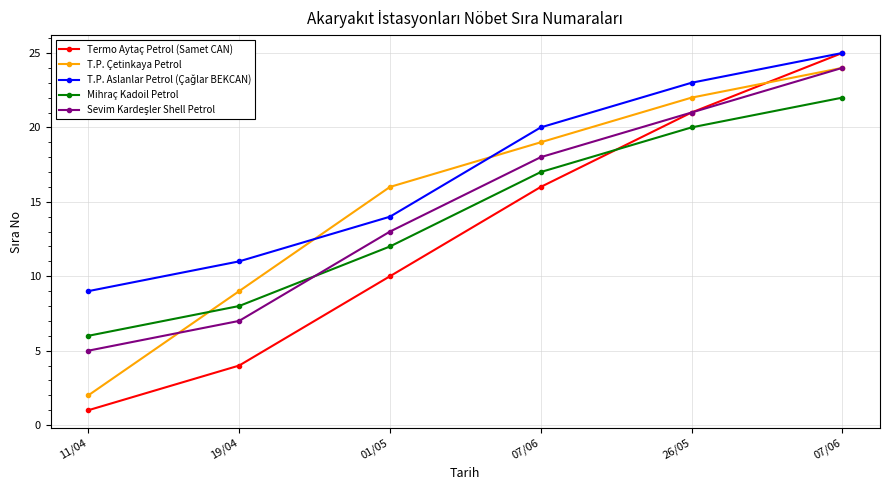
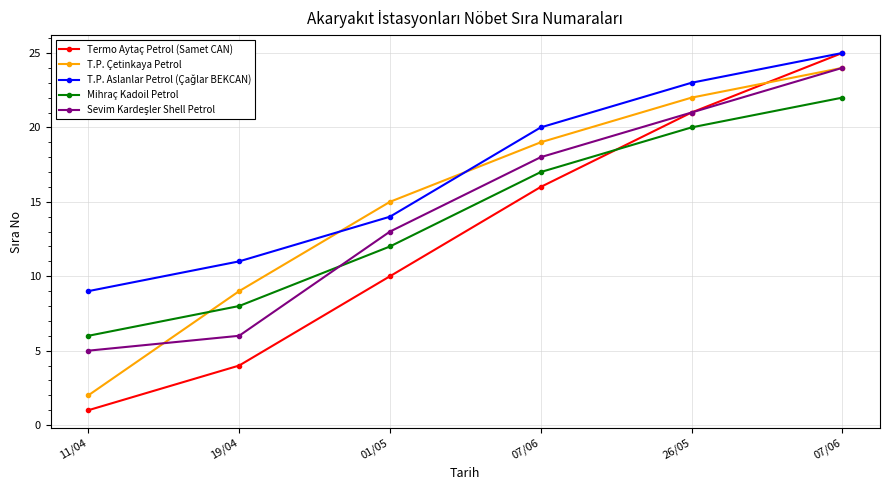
Sevim Kardeşler Shell Petrol, 19/04: 7 -> 6
T.P. Çetinkaya Petrol, 01/05: 16 -> 15
